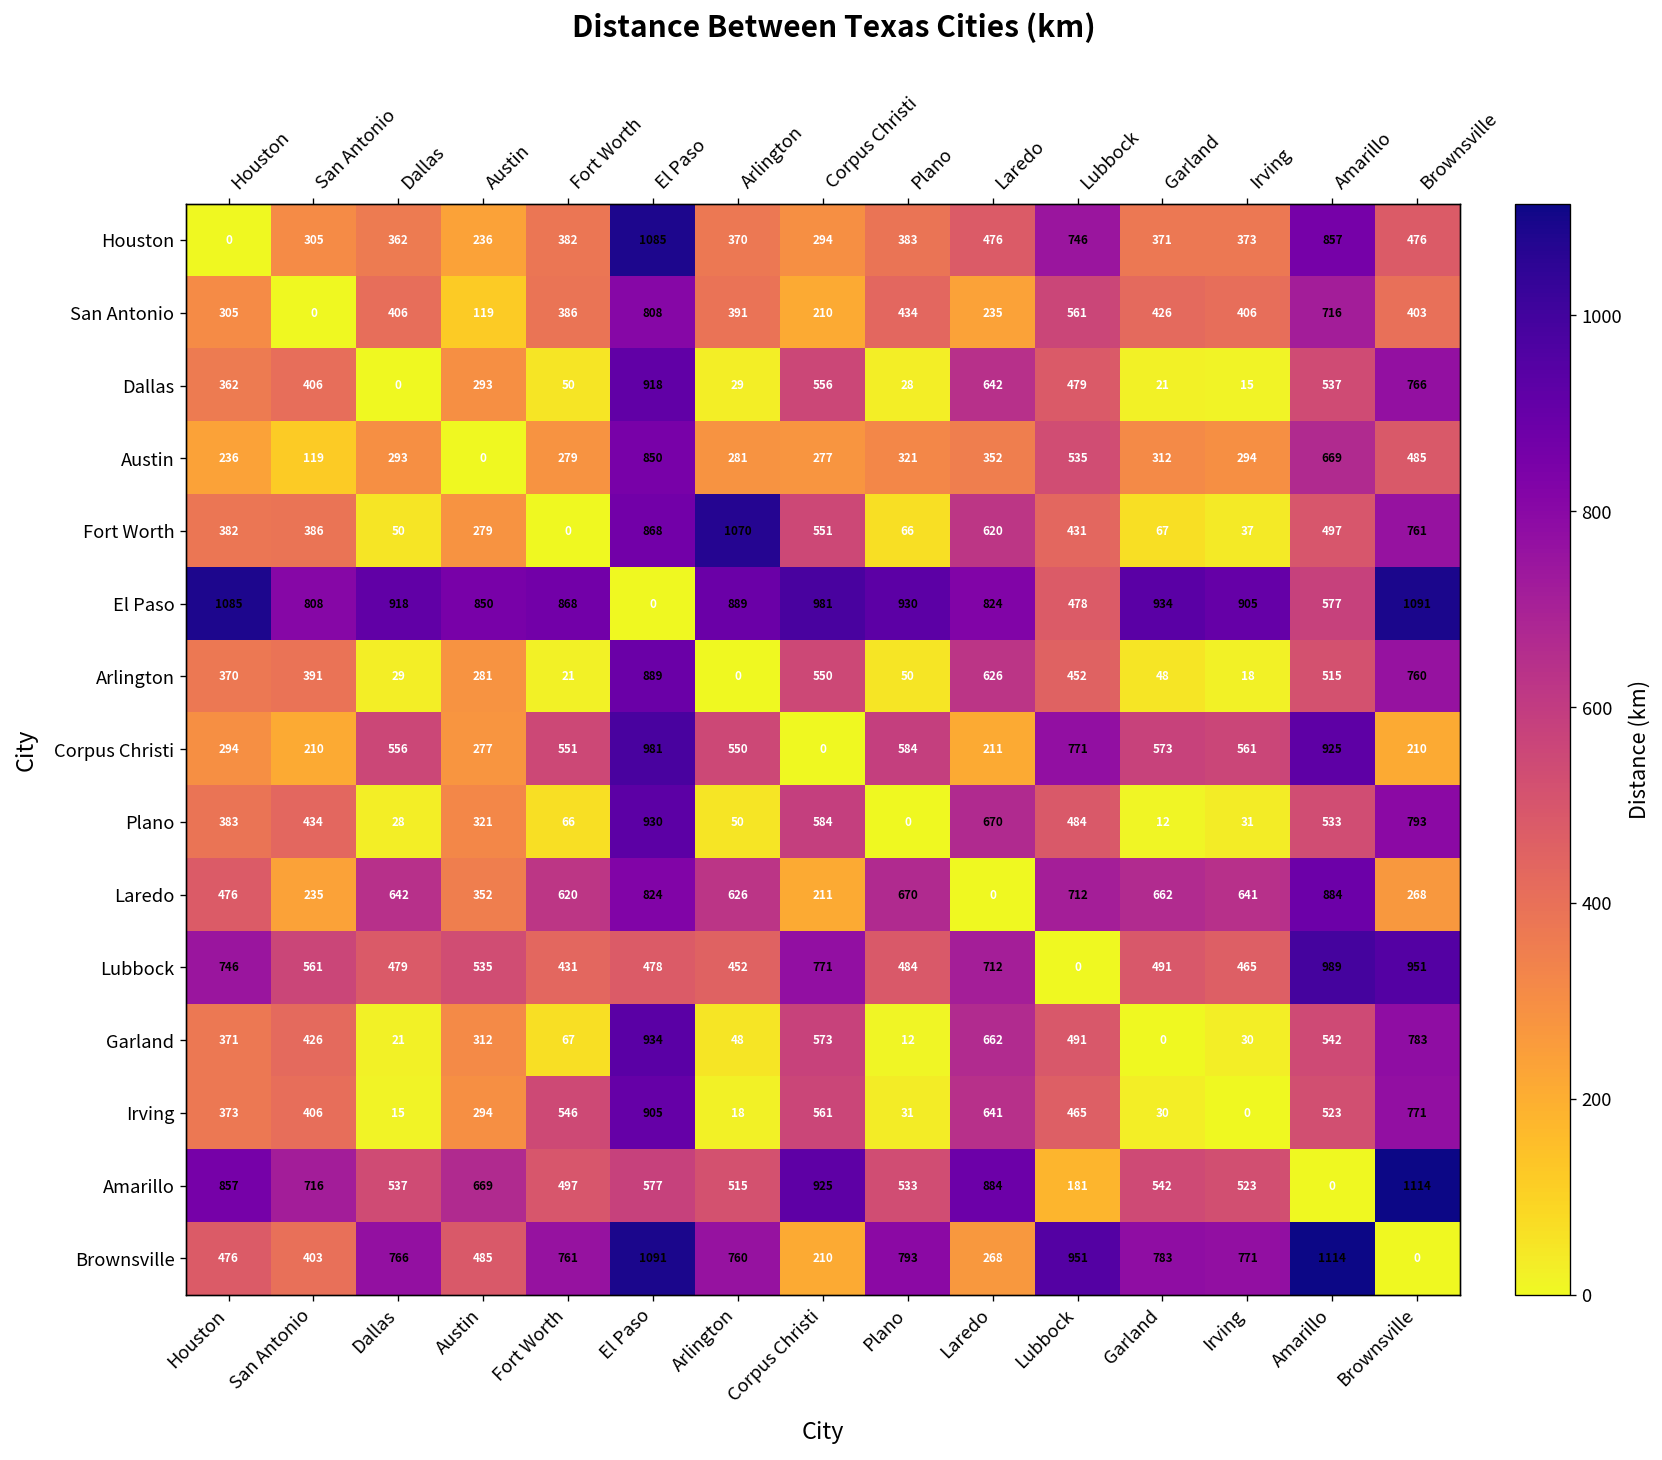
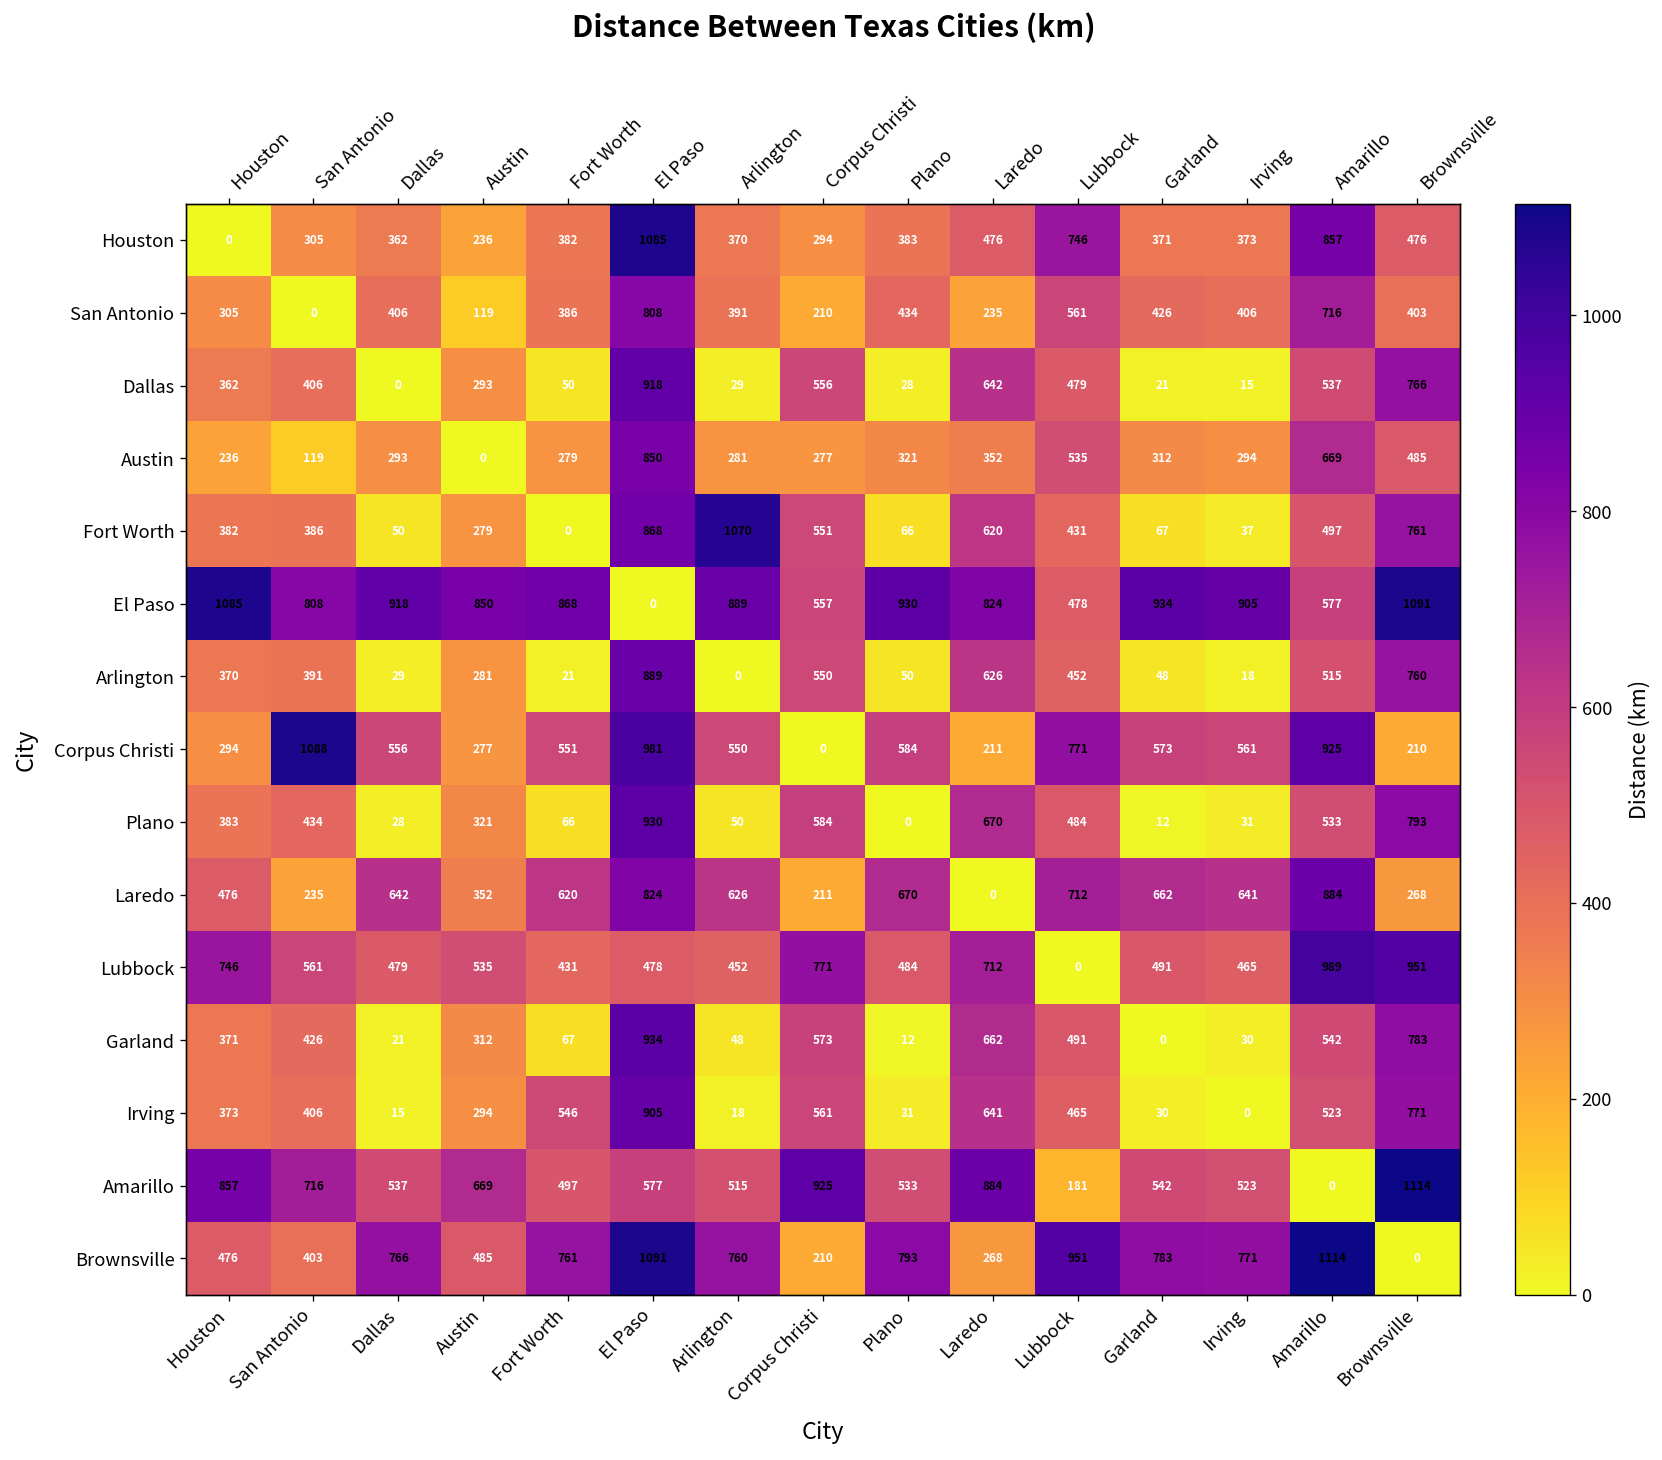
El Paso, Corpus Christi: 981 -> 557
Corpus Christi, San Antonio: 210 -> 1088
